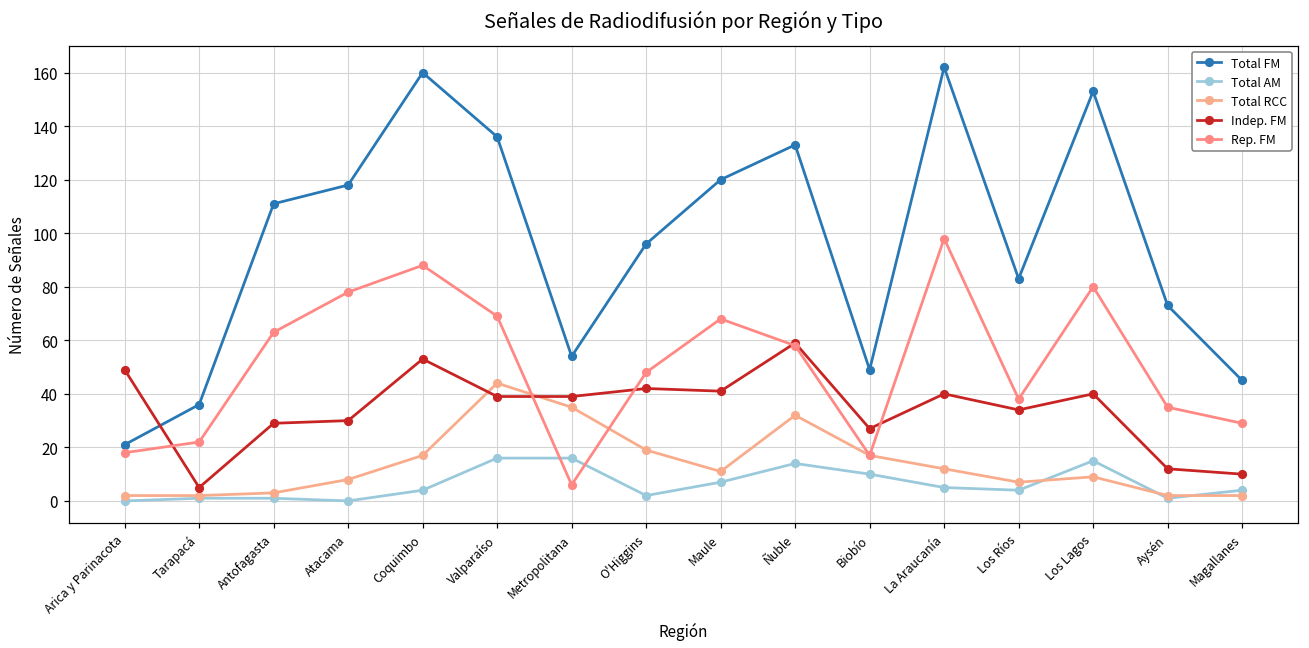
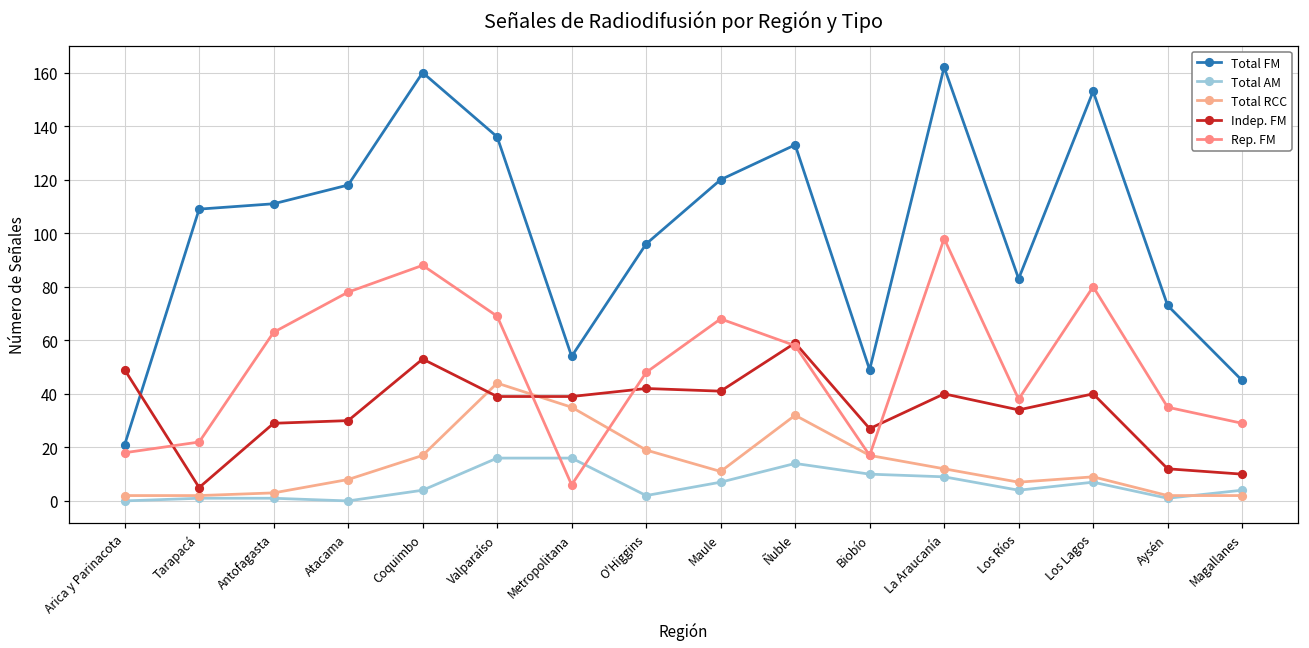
Total FM, Tarapacá: 36 -> 109
Total AM, La Araucanía: 5 -> 9
Total AM, Los Lagos: 15 -> 7
